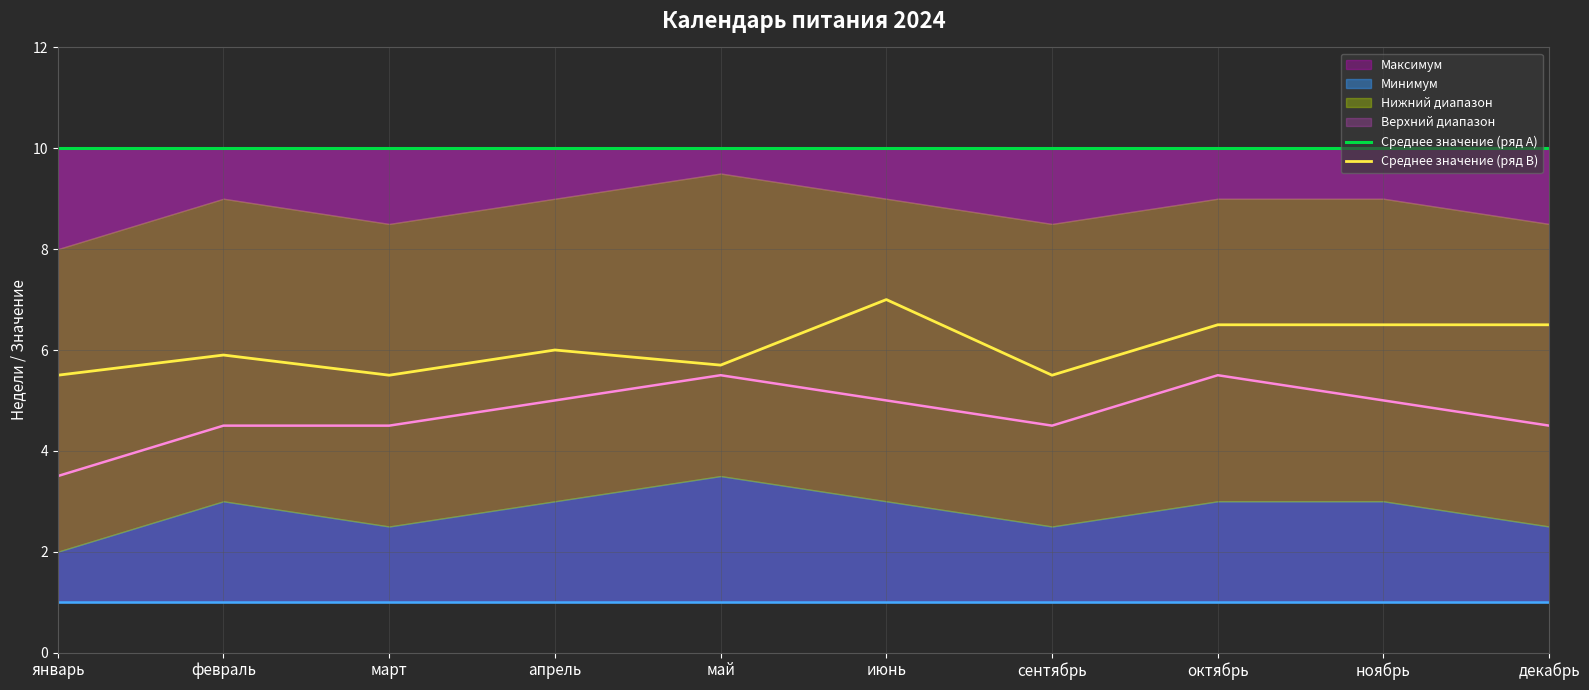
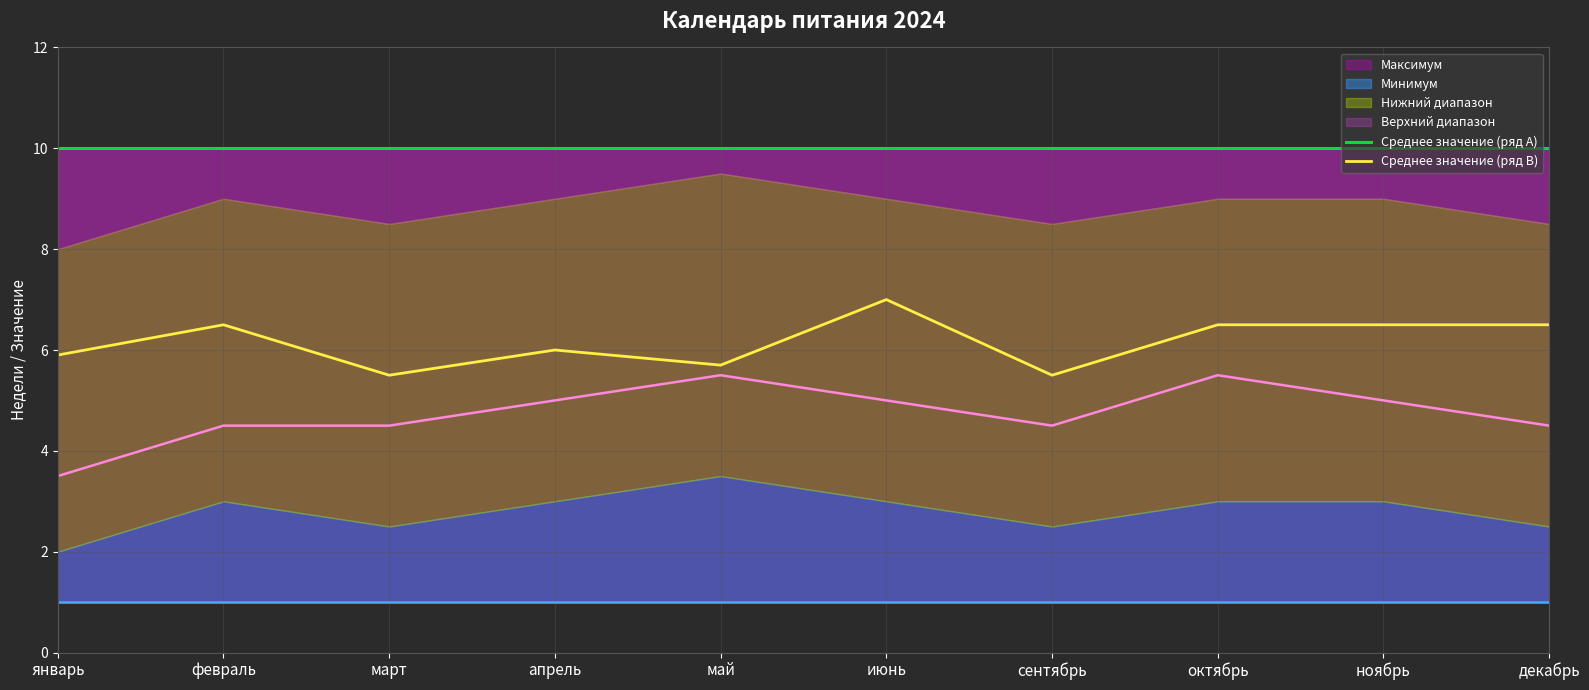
Среднее значение (ряд B), январь: 5.5 -> 5.9
Среднее значение (ряд B), февраль: 5.9 -> 6.5
